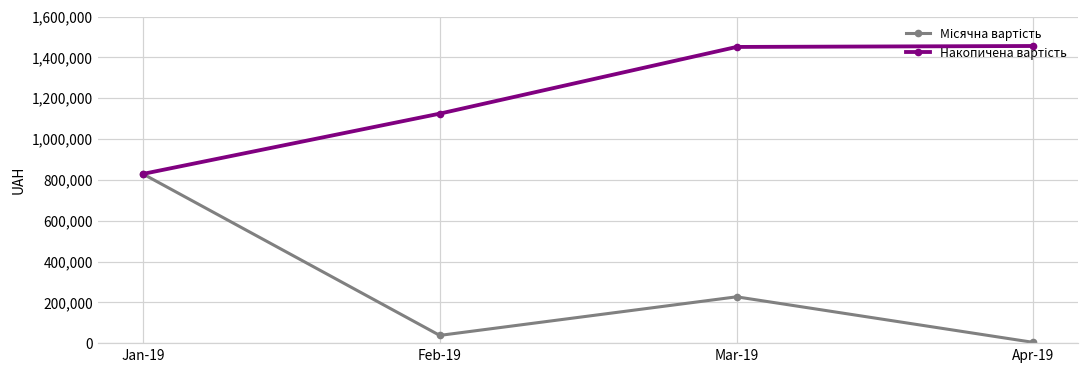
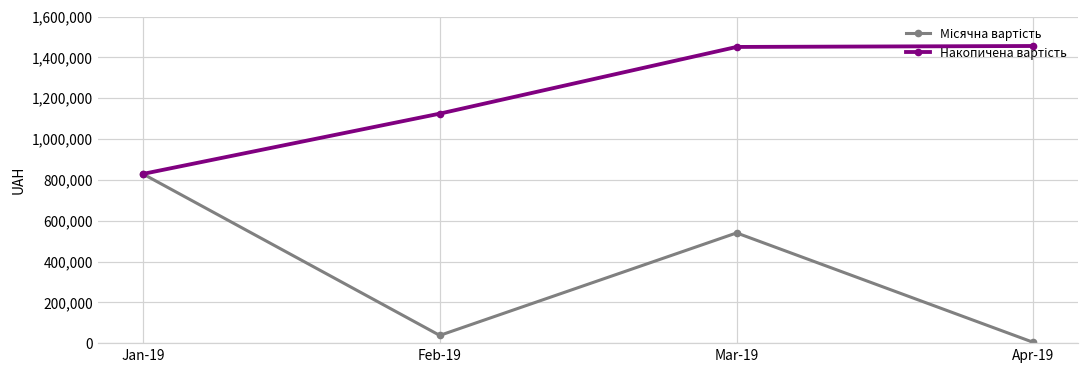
Місячна вартість, Mar-19: 230,000 -> 540,000
